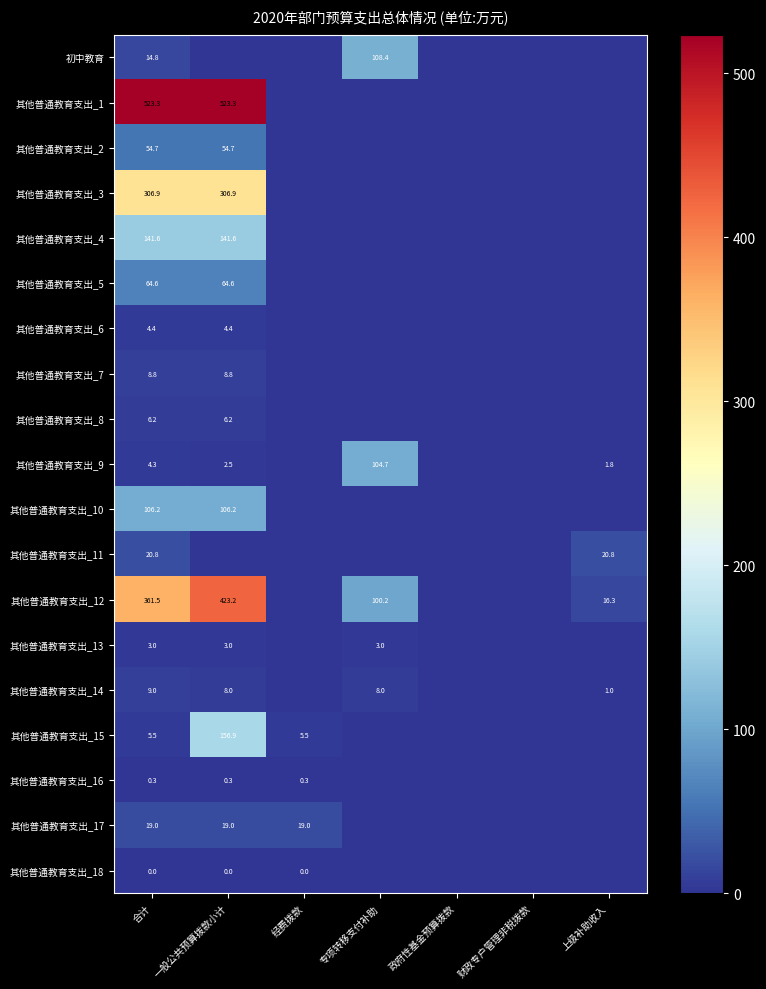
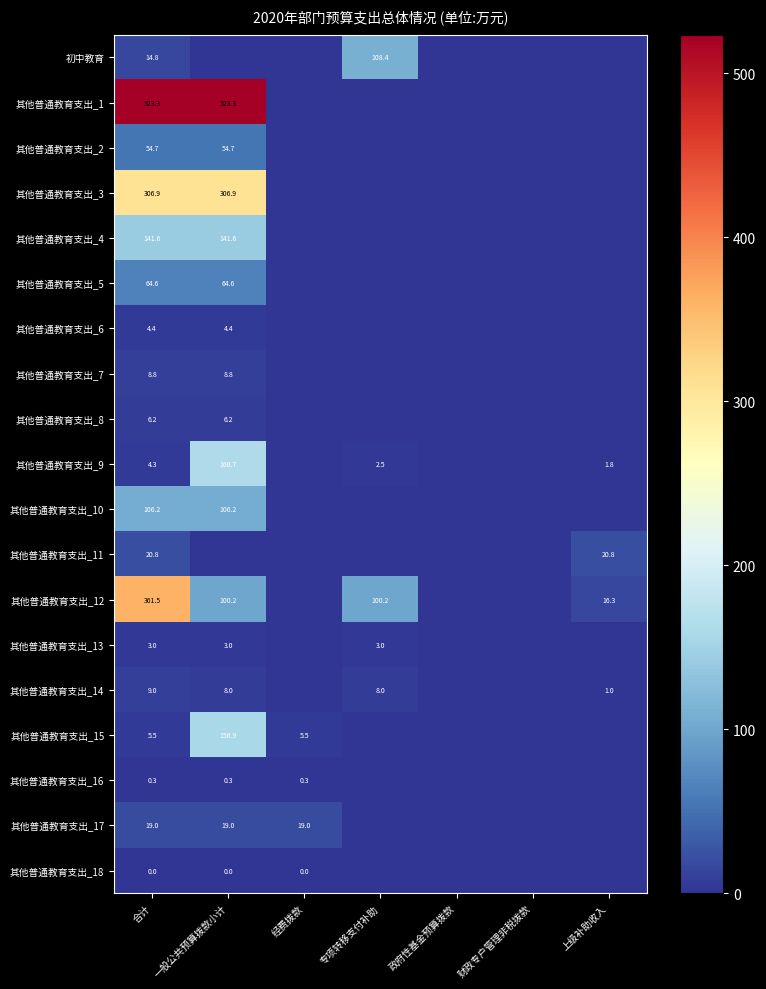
其他普通教育支出_9, 一般公共预算拨款小计: 2.5 -> 160.7
其他普通教育支出_9, 专项转移支付补助: 104.7 -> 2.5
其他普通教育支出_12, 一般公共预算拨款小计: 423.2 -> 100.2
